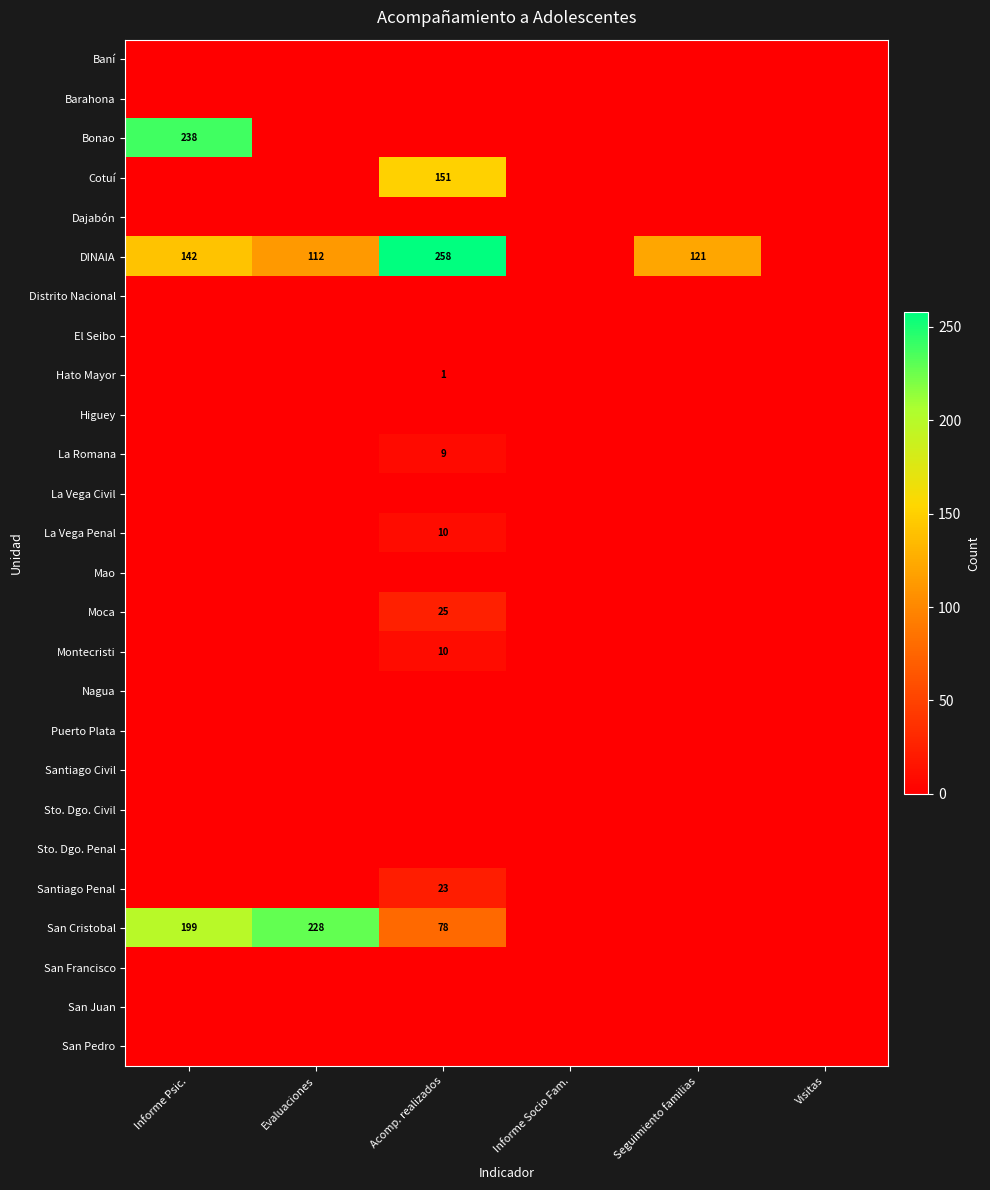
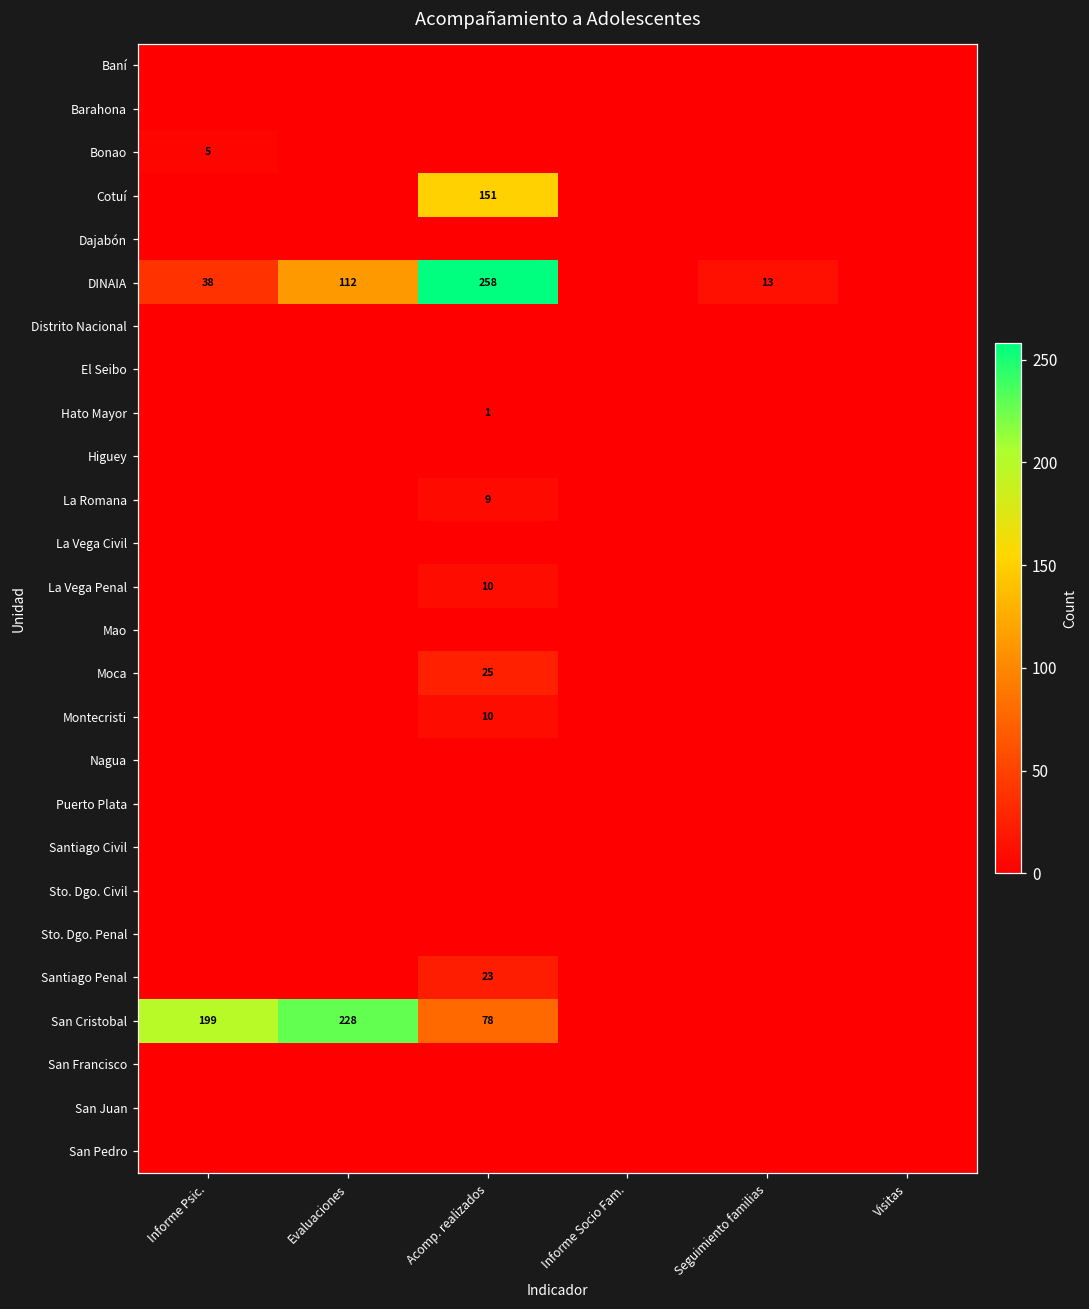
Bonao, Informe Psic.: 238 -> 5
DINAIA, Informe Psic.: 142 -> 38
DINAIA, Seguimiento familias: 121 -> 13
